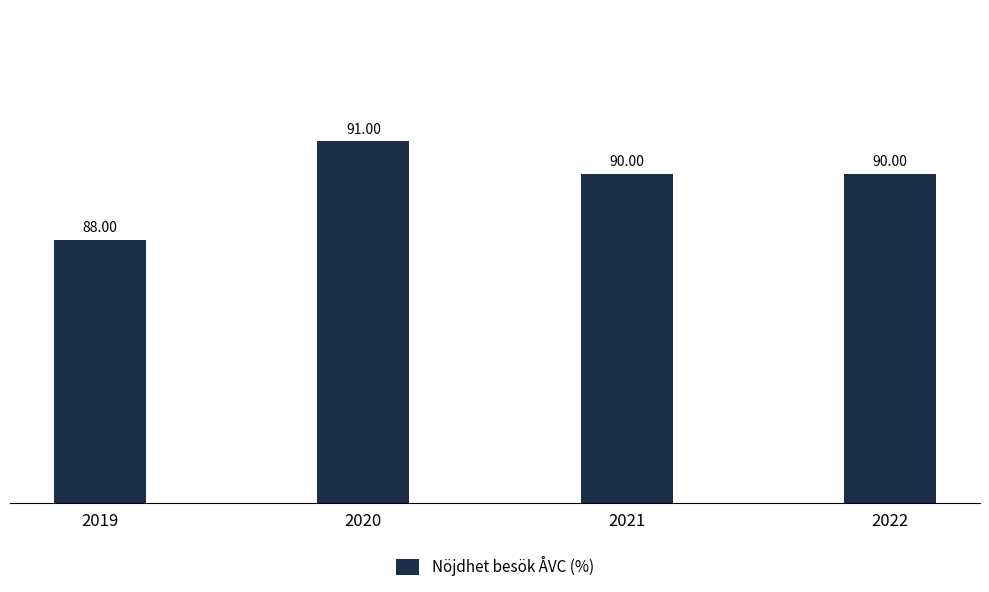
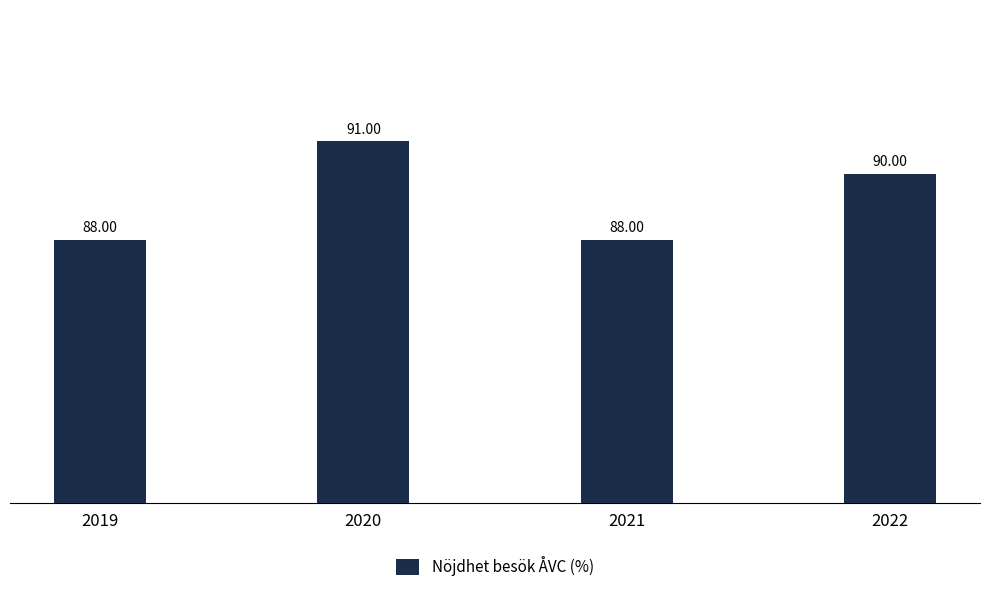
2021: 90.00 -> 88.00
